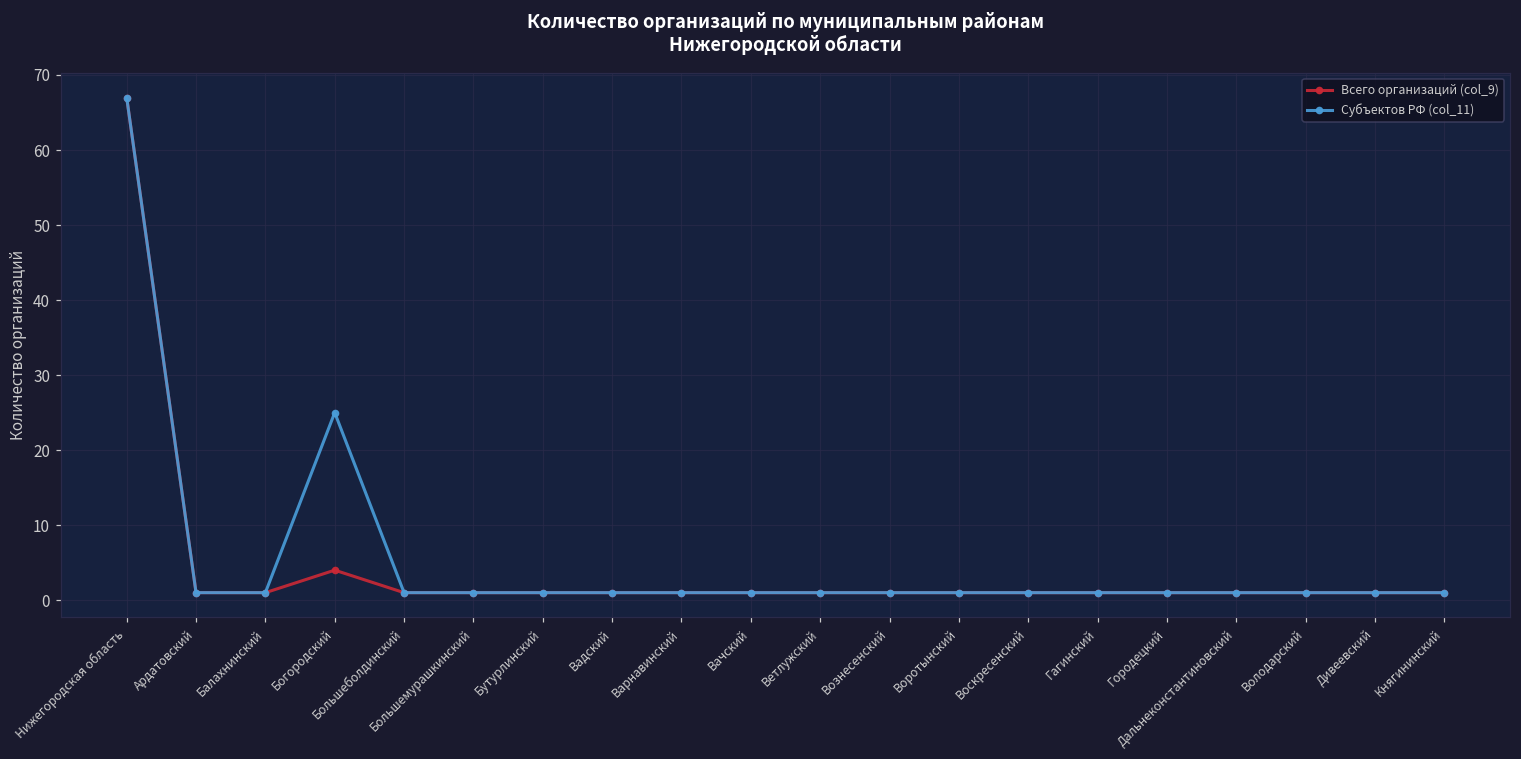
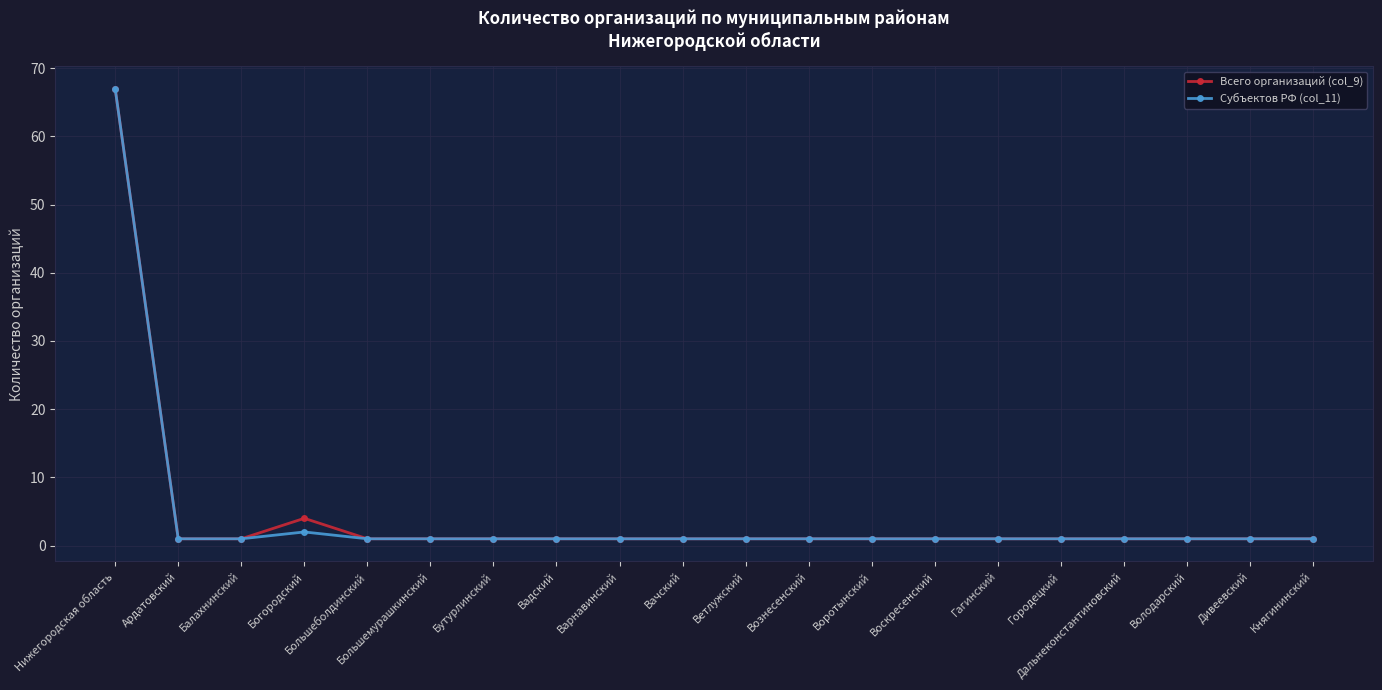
Субъектов РФ (col_11), Богородский: 25 -> 2
